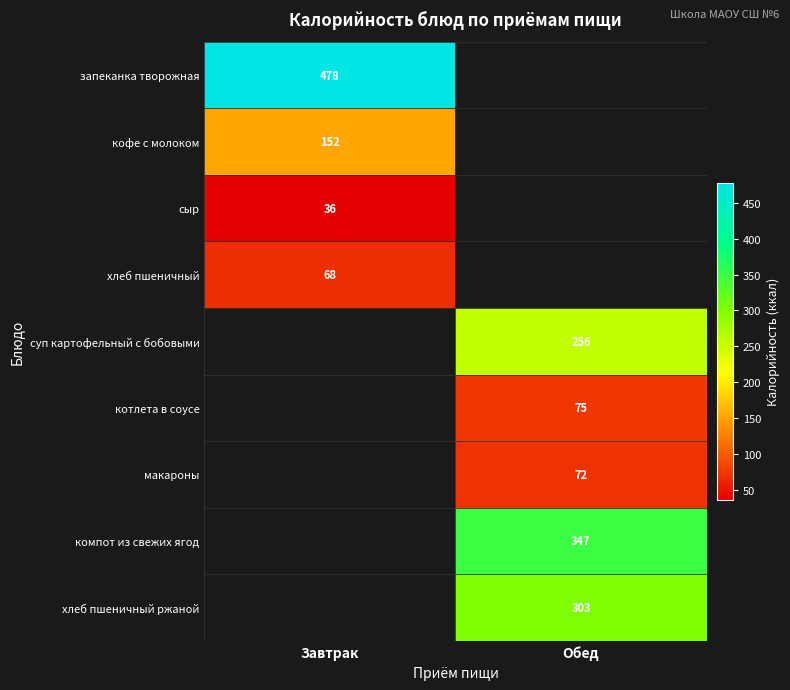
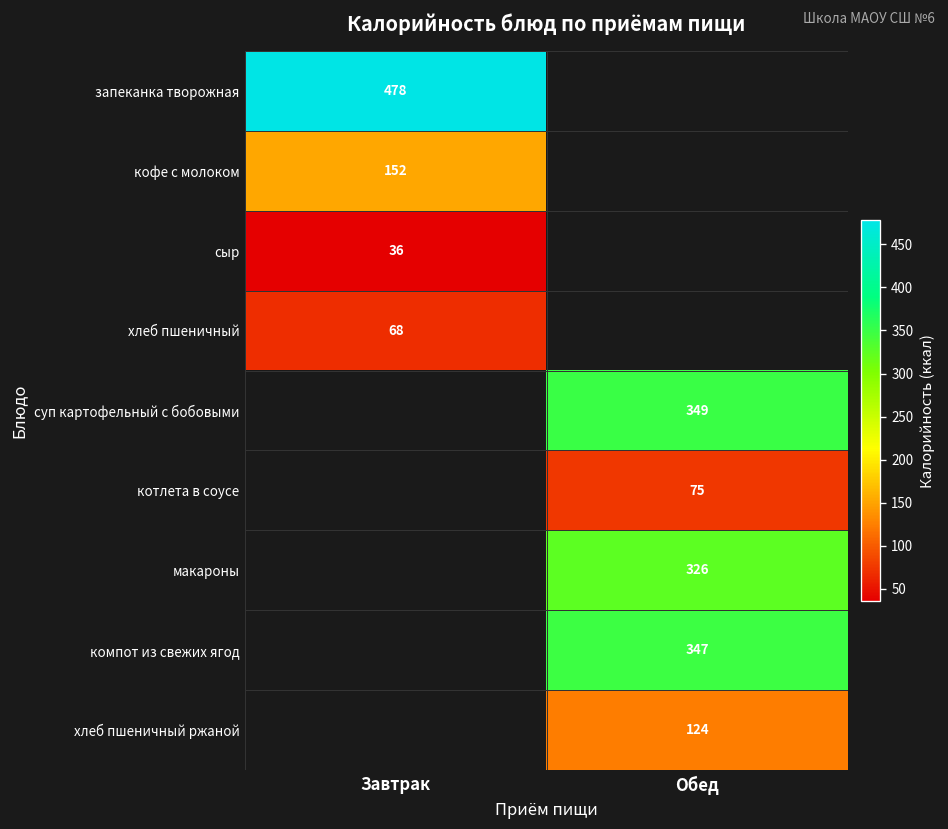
суп картофельный с бобовыми, Обед: 256 -> 349
макароны, Обед: 72 -> 326
хлеб пшеничный ржаной, Обед: 303 -> 124
